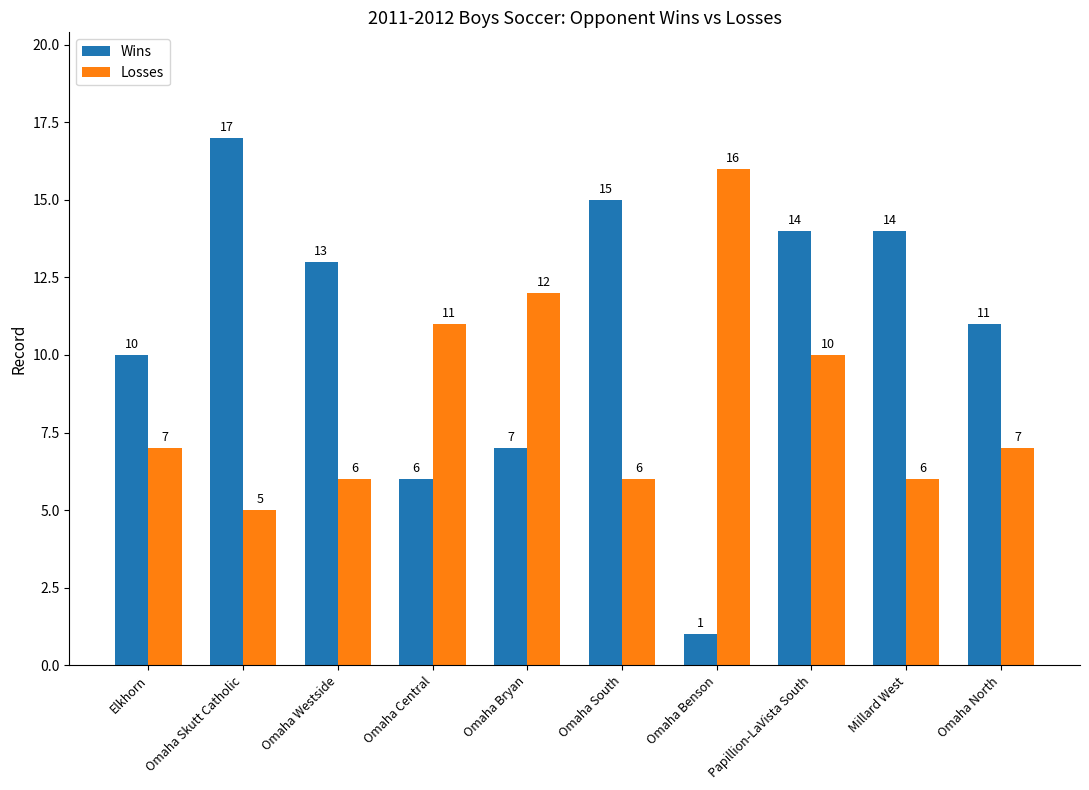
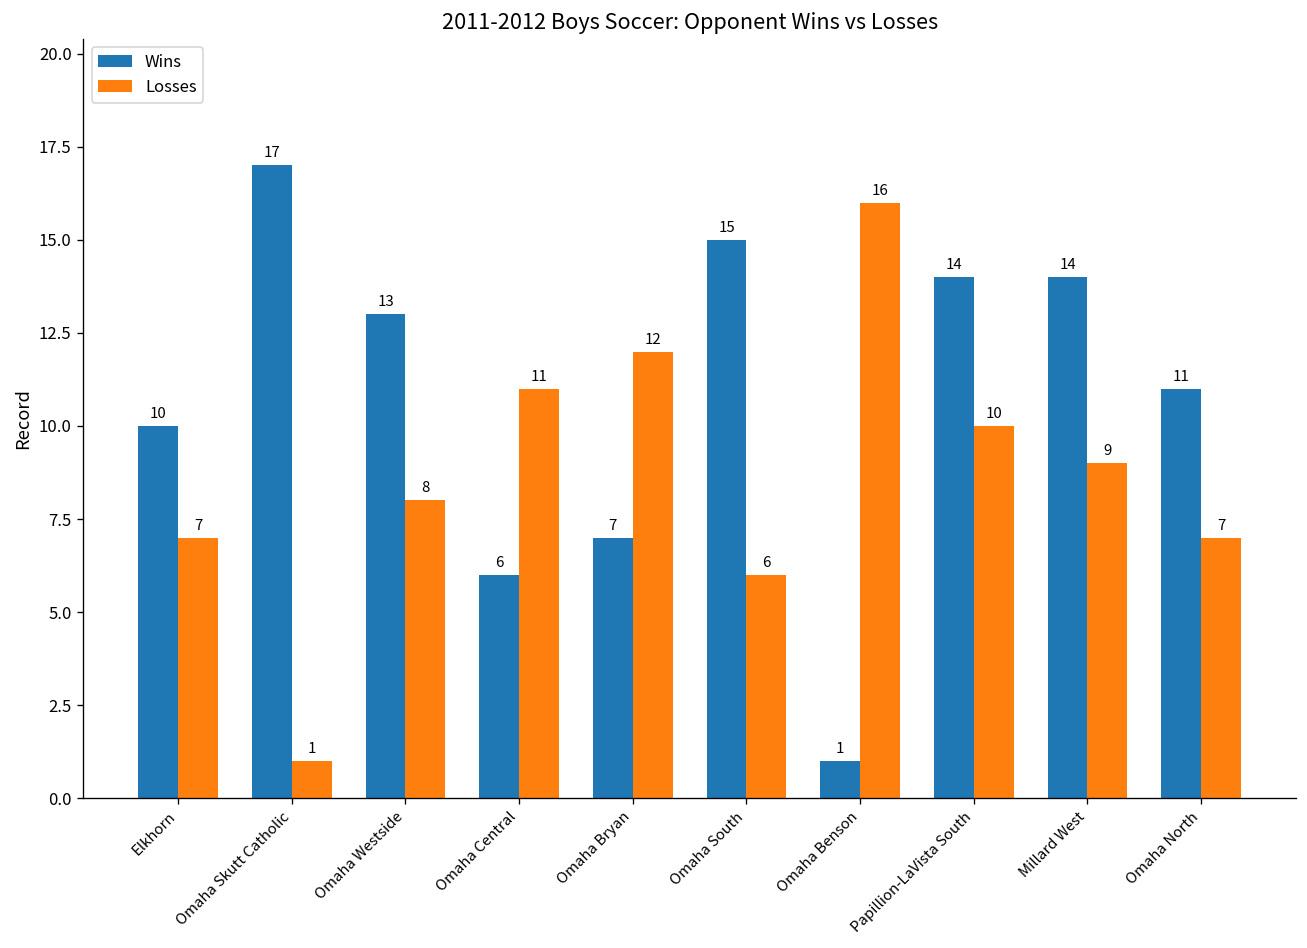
Losses, Omaha Skutt Catholic: 5 -> 1
Losses, Omaha Westside: 6 -> 8
Losses, Millard West: 6 -> 9
